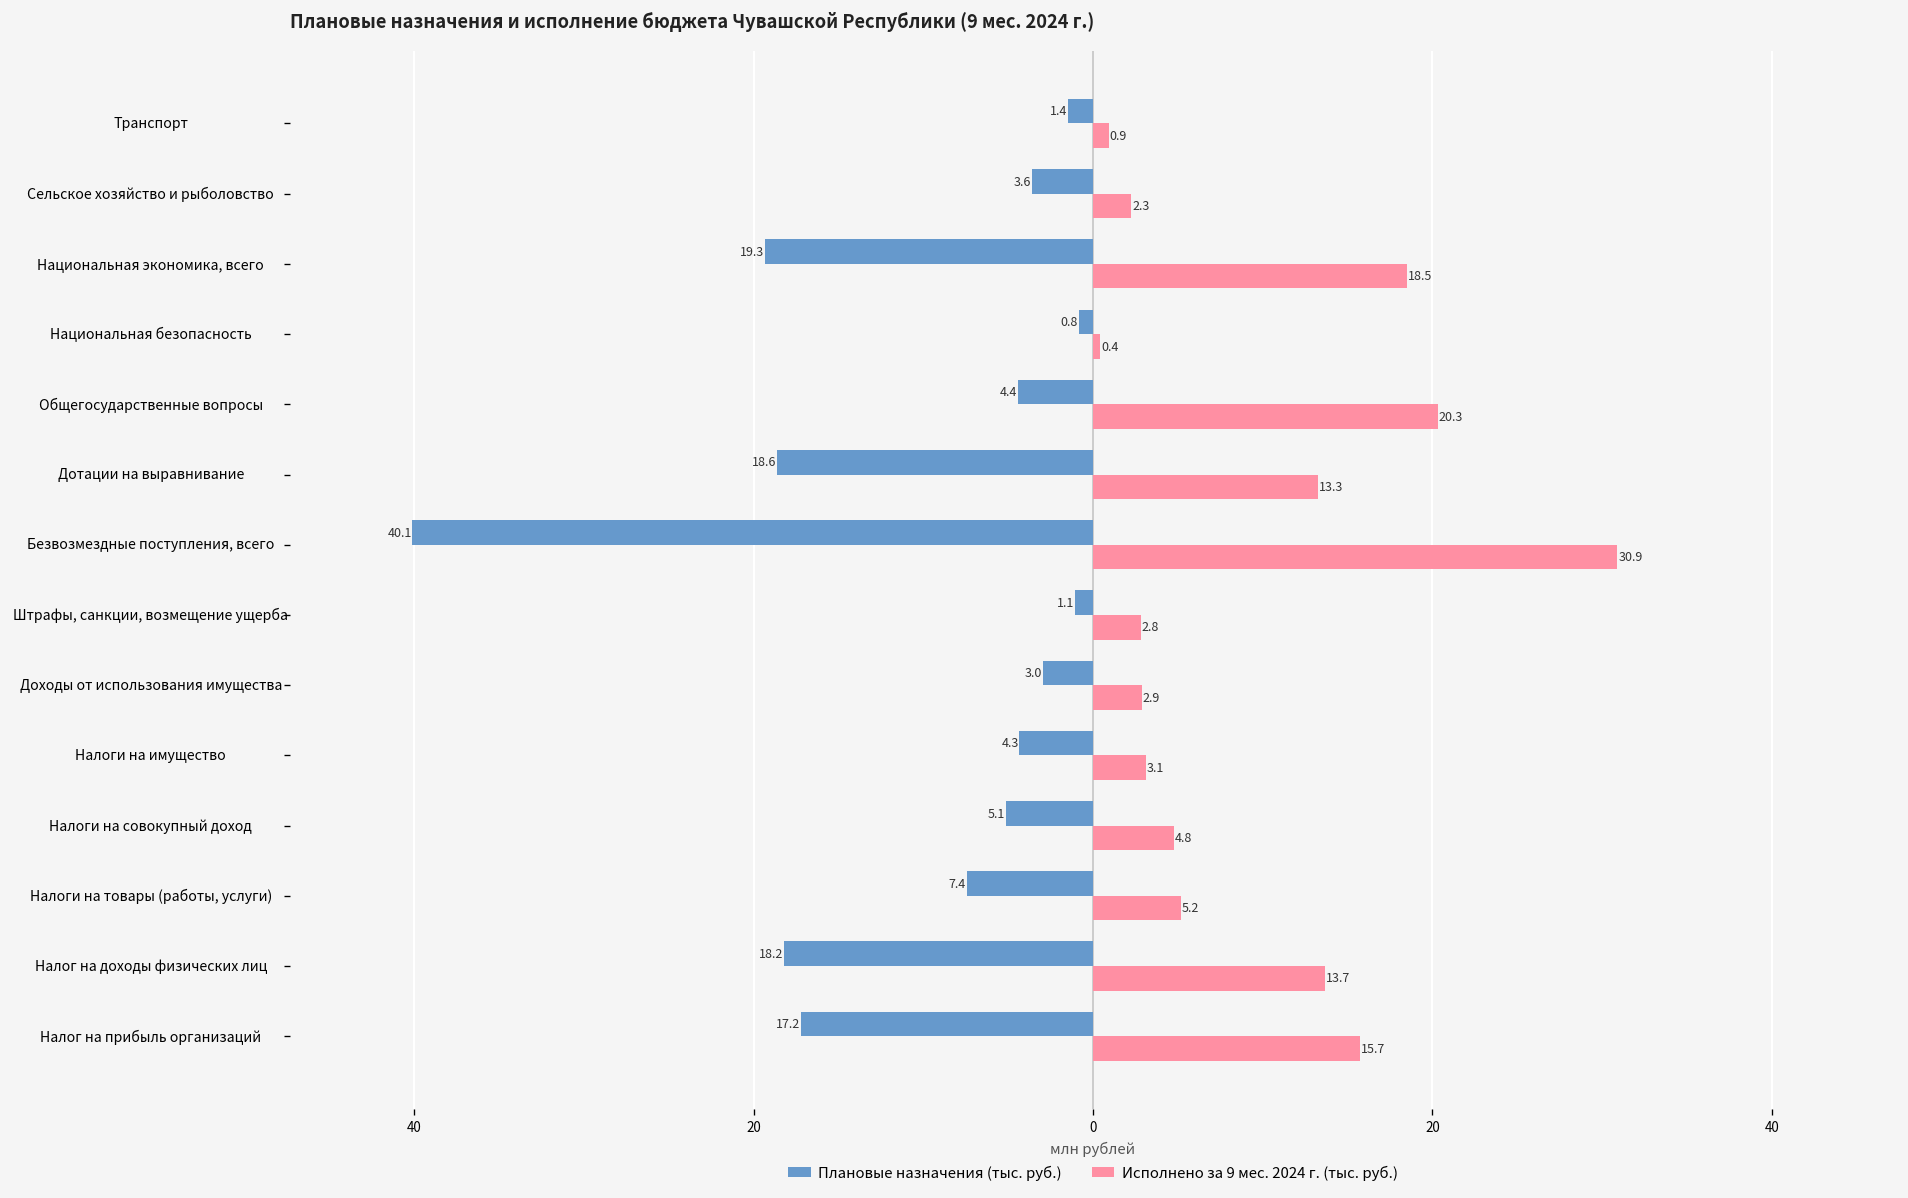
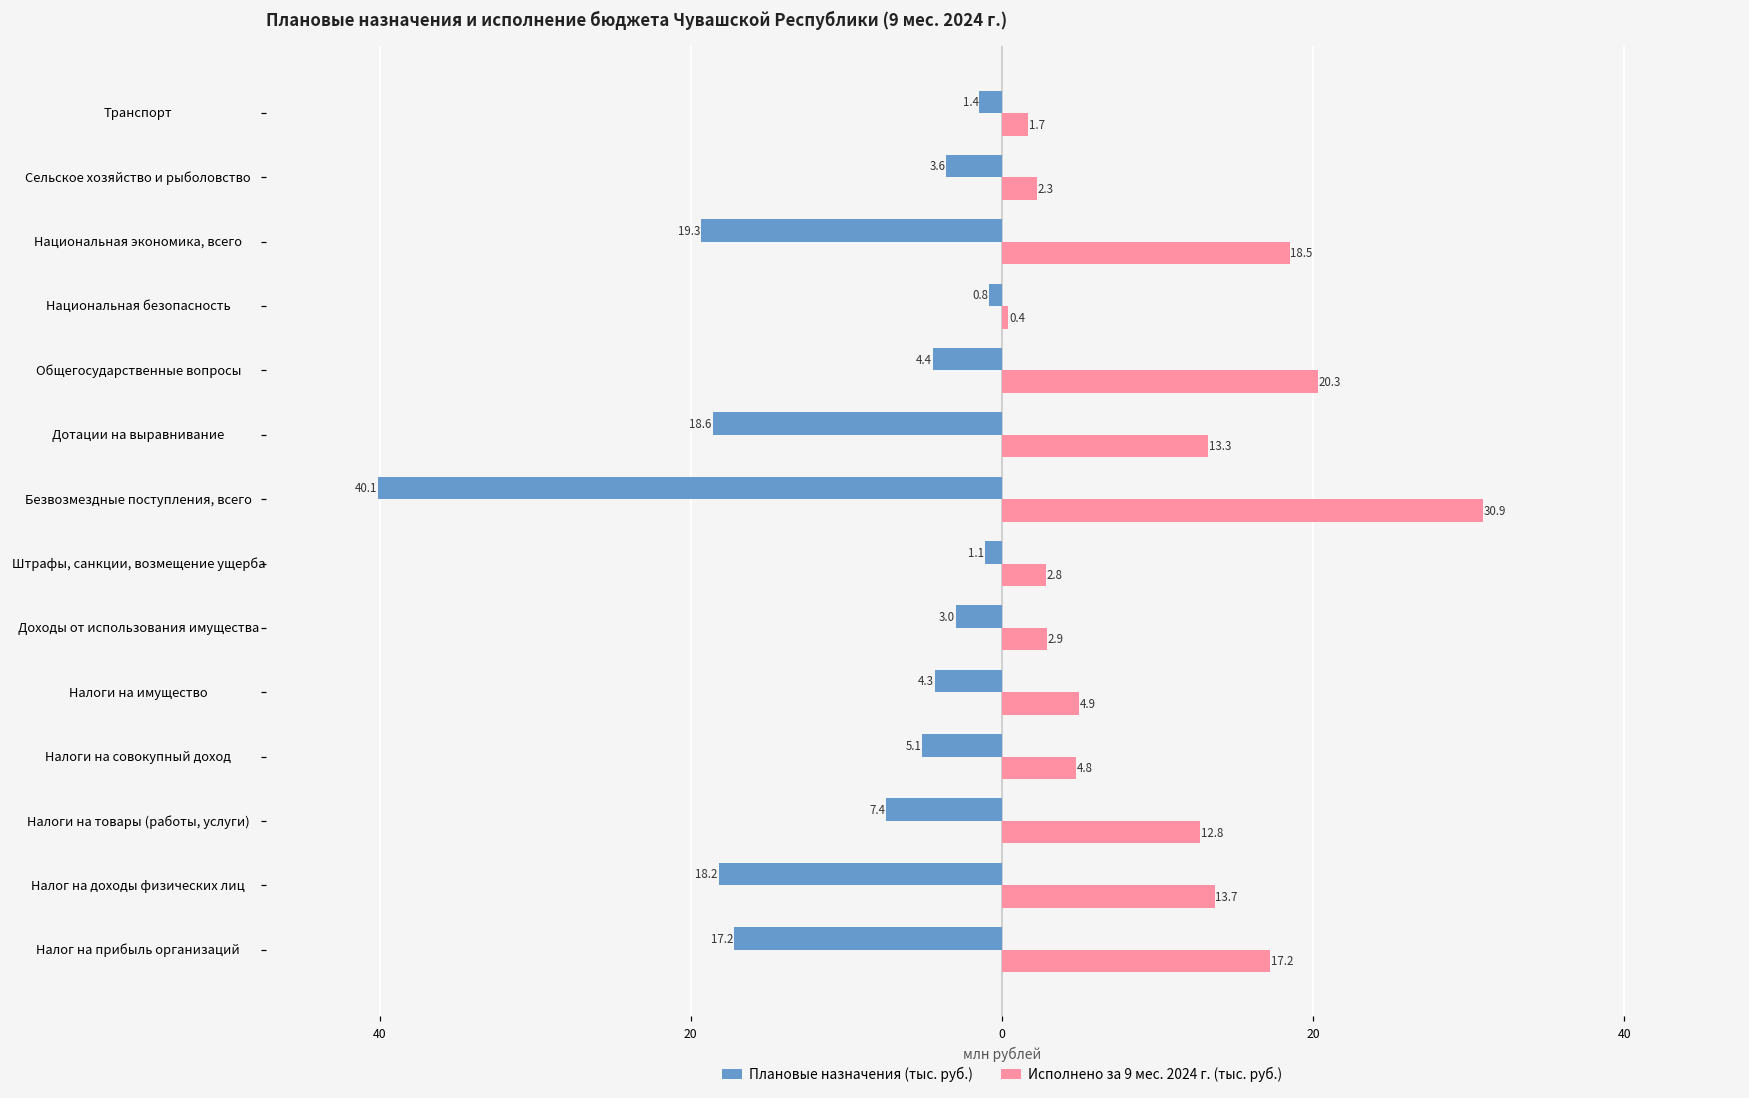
Исполнено за 9 мес. 2024 г. (тыс. руб.), Транспорт: 0.9 -> 1.7
Исполнено за 9 мес. 2024 г. (тыс. руб.), Налоги на имущество: 3.1 -> 4.9
Исполнено за 9 мес. 2024 г. (тыс. руб.), Налоги на товары (работы, услуги): 5.2 -> 12.8
Исполнено за 9 мес. 2024 г. (тыс. руб.), Налог на прибыль организаций: 15.7 -> 17.2
